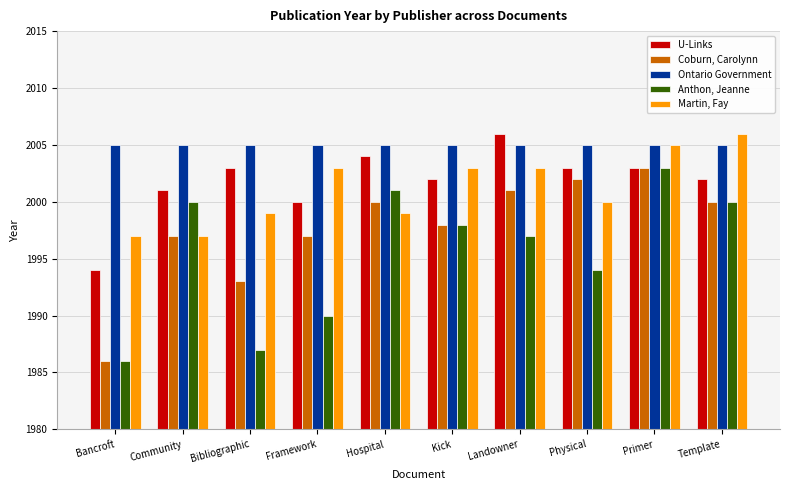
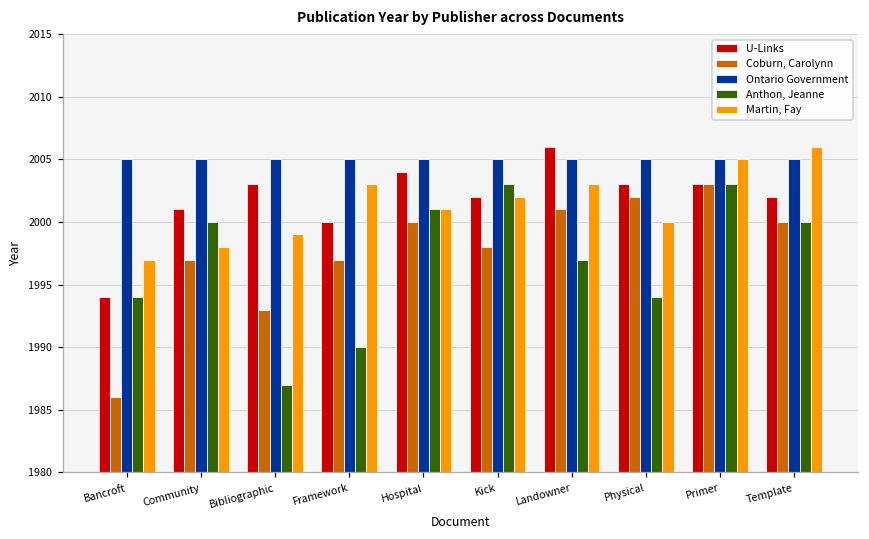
Anthon, Jeanne, Bancroft: 1986 -> 1994
Martin, Fay, Community: 1997 -> 1998
Martin, Fay, Hospital: 1999 -> 2001
Anthon, Jeanne, Kick: 1998 -> 2003
Martin, Fay, Kick: 2003 -> 2002
